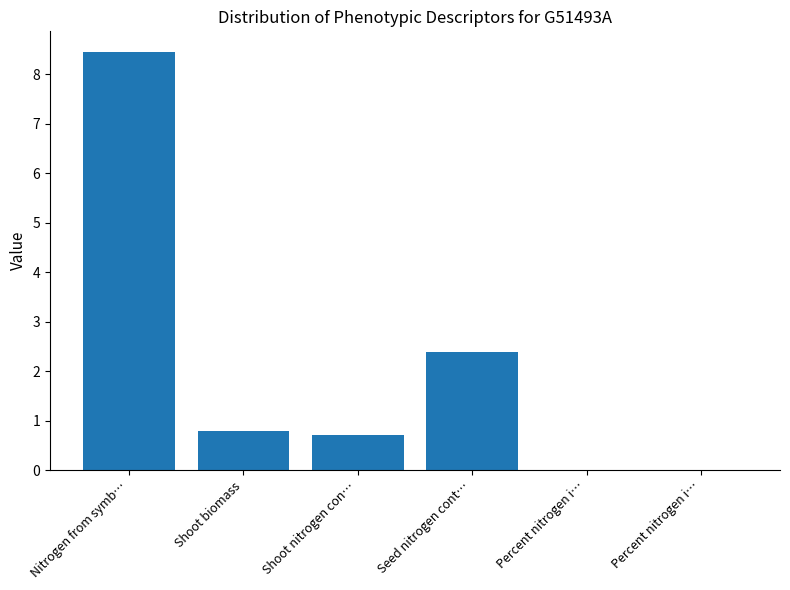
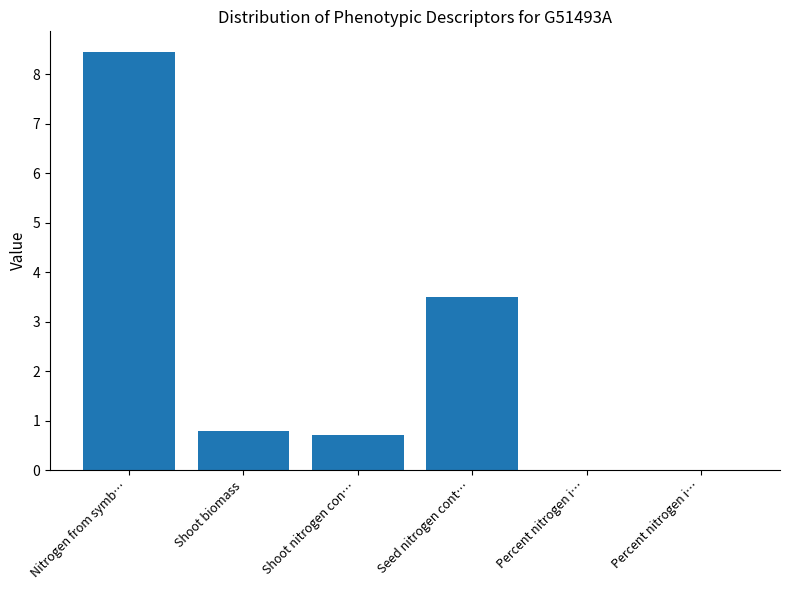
Seed nitrogen cont…: 2.4 -> 3.5
